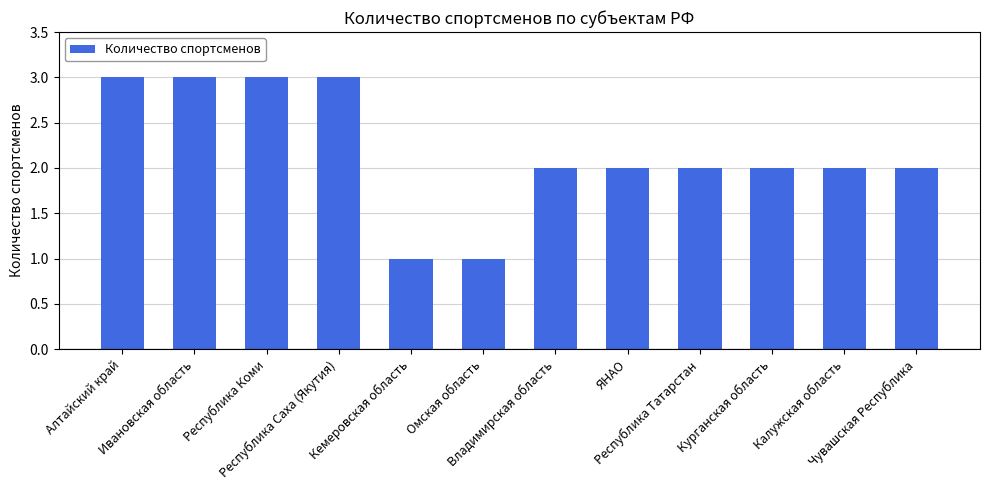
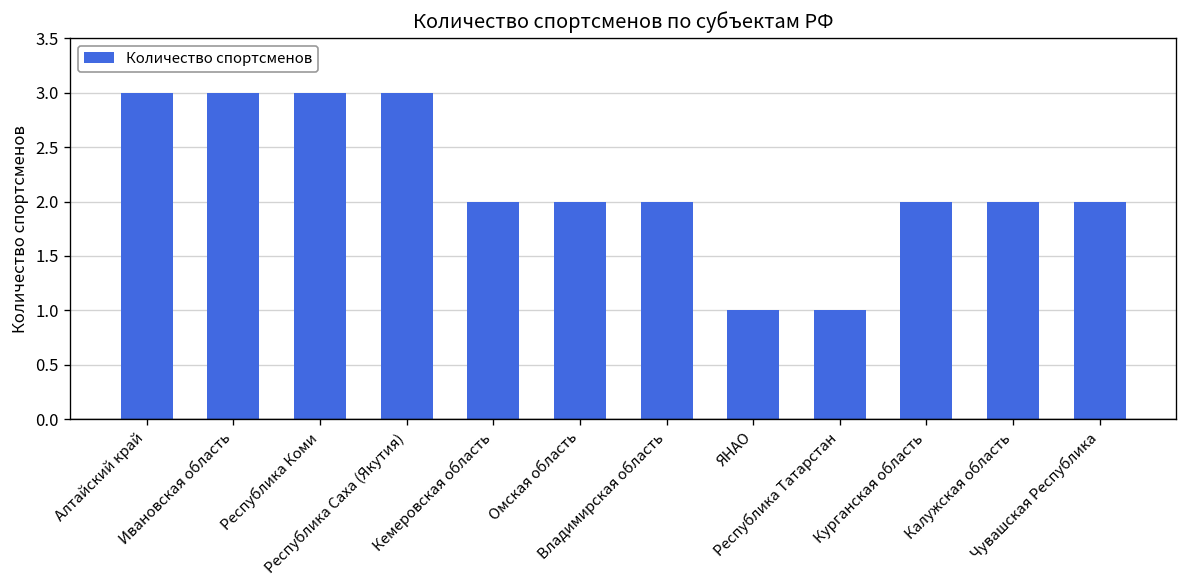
Кемеровская область: 1 -> 2
Омская область: 1 -> 2
ЯНАО: 2 -> 1
Республика Татарстан: 2 -> 1
